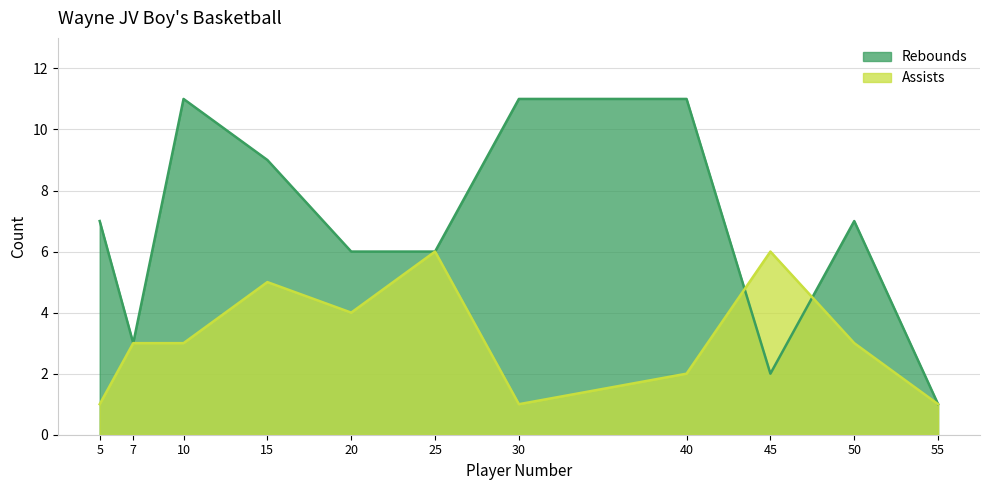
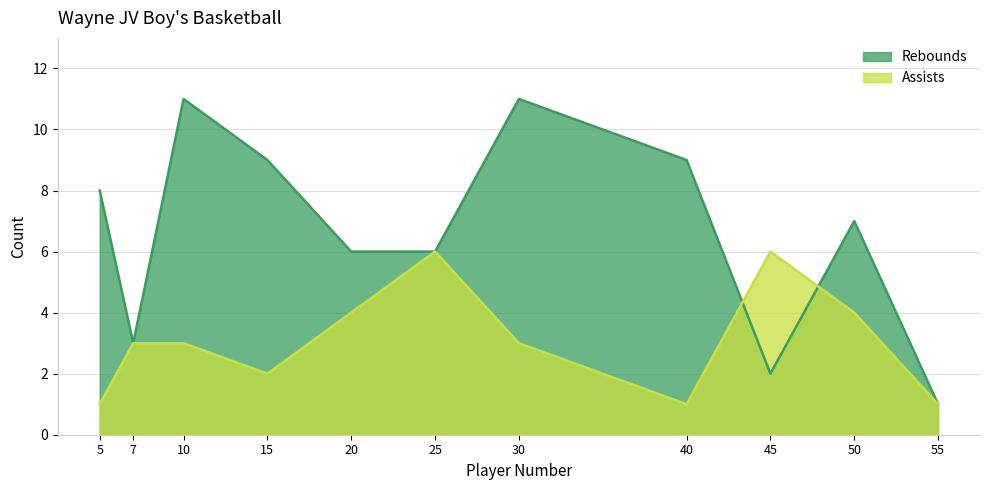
Rebounds, 5: 7 -> 8
Assists, 15: 5 -> 2
Assists, 30: 1 -> 3
Rebounds, 40: 11 -> 9
Assists, 40: 2 -> 1
Assists, 50: 3 -> 4
